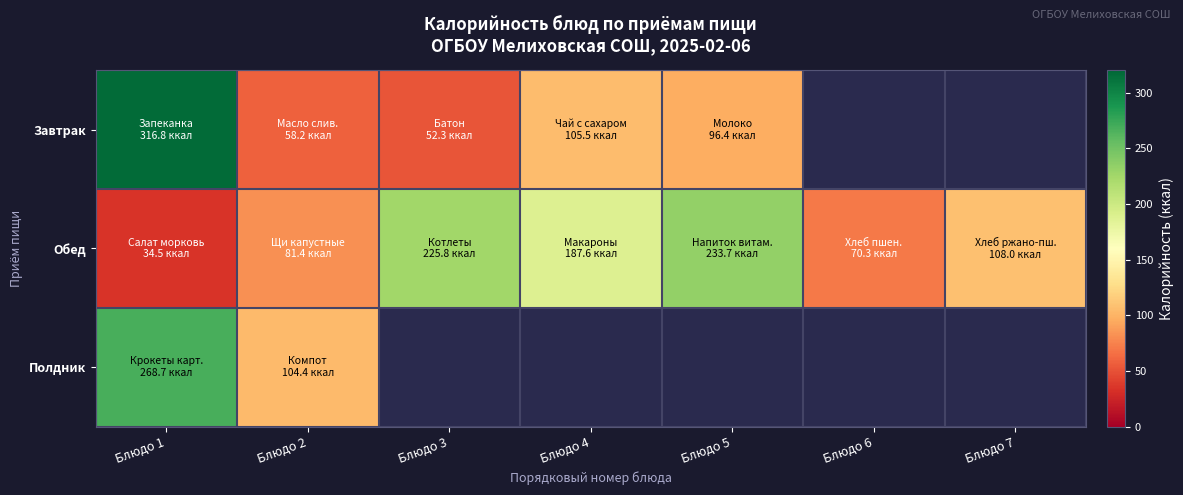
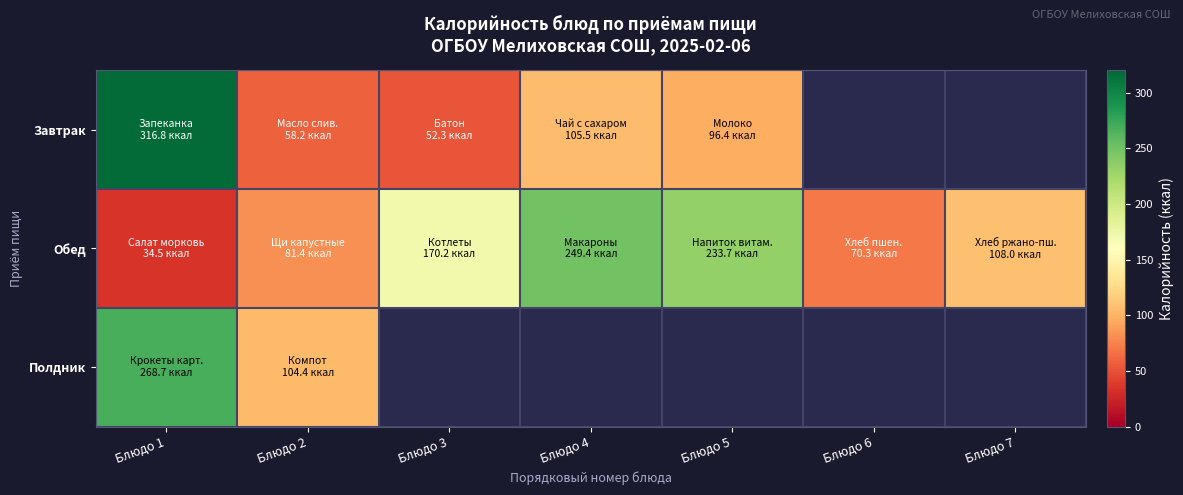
Обед, Блюдо 3: 225.8 -> 170.2
Обед, Блюдо 4: 187.6 -> 249.4
